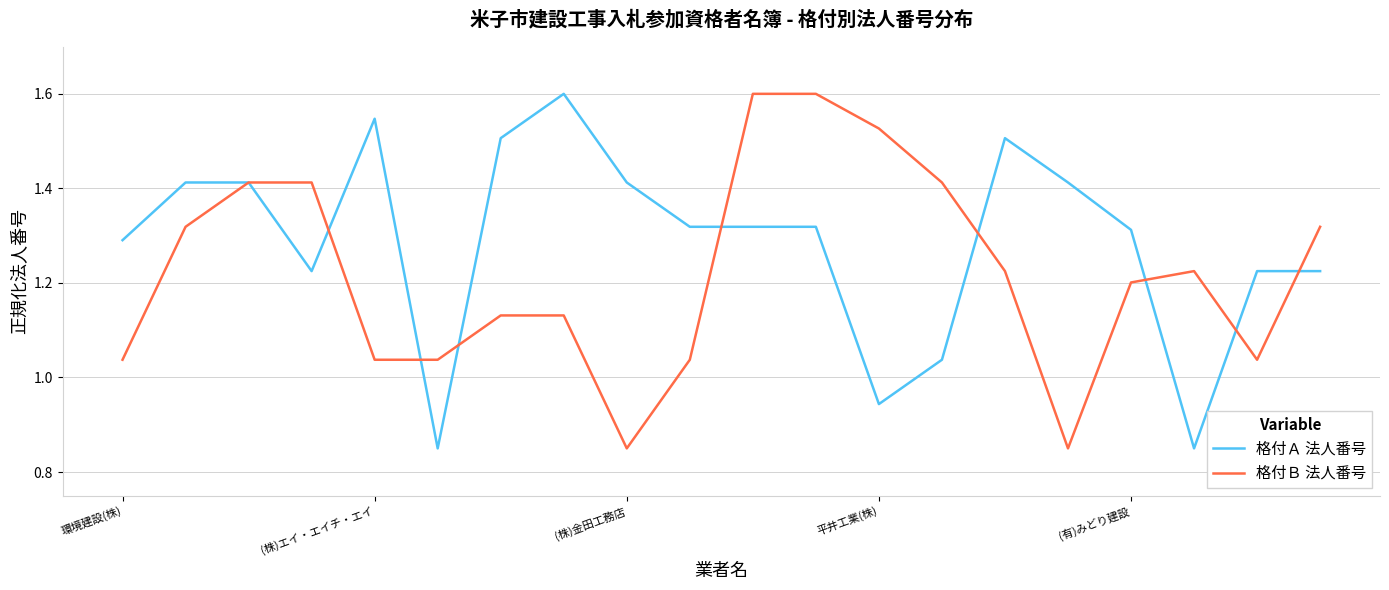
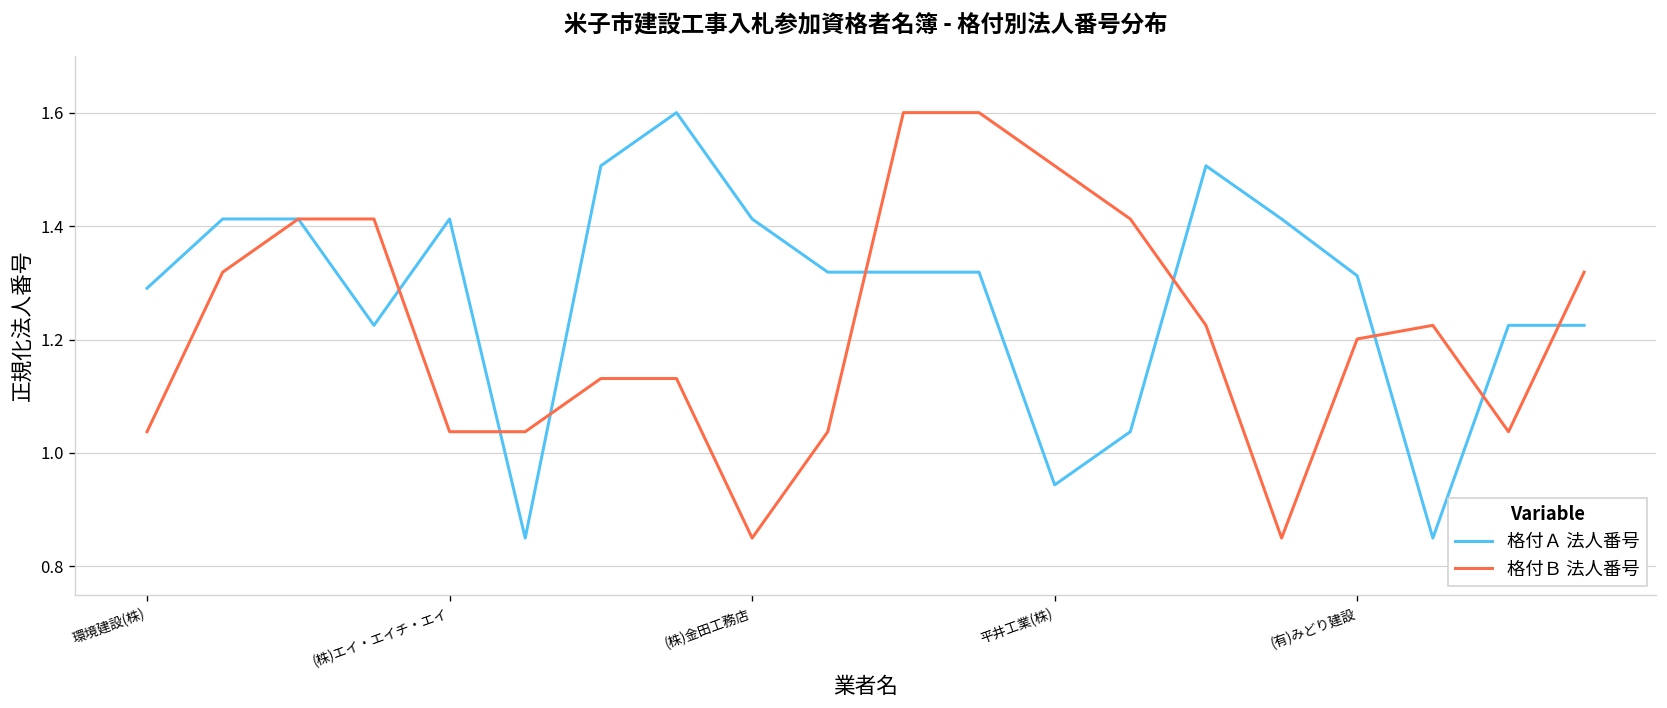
格付Ａ 法人番号, (株)エイ・エイチ・エイ: 1.55 -> 1.41
格付Ｂ 法人番号, 平井工業(株): 1.53 -> 1.51
